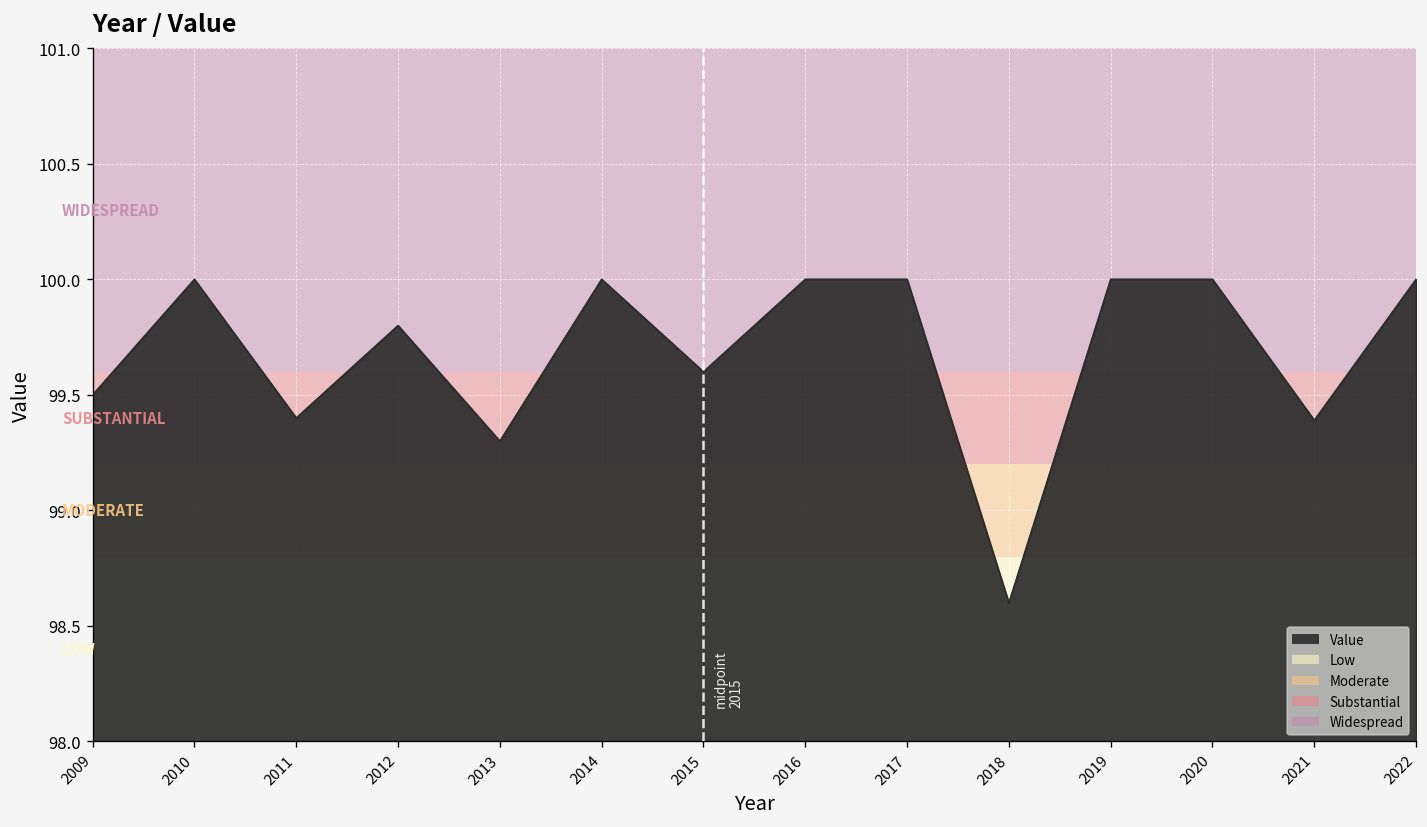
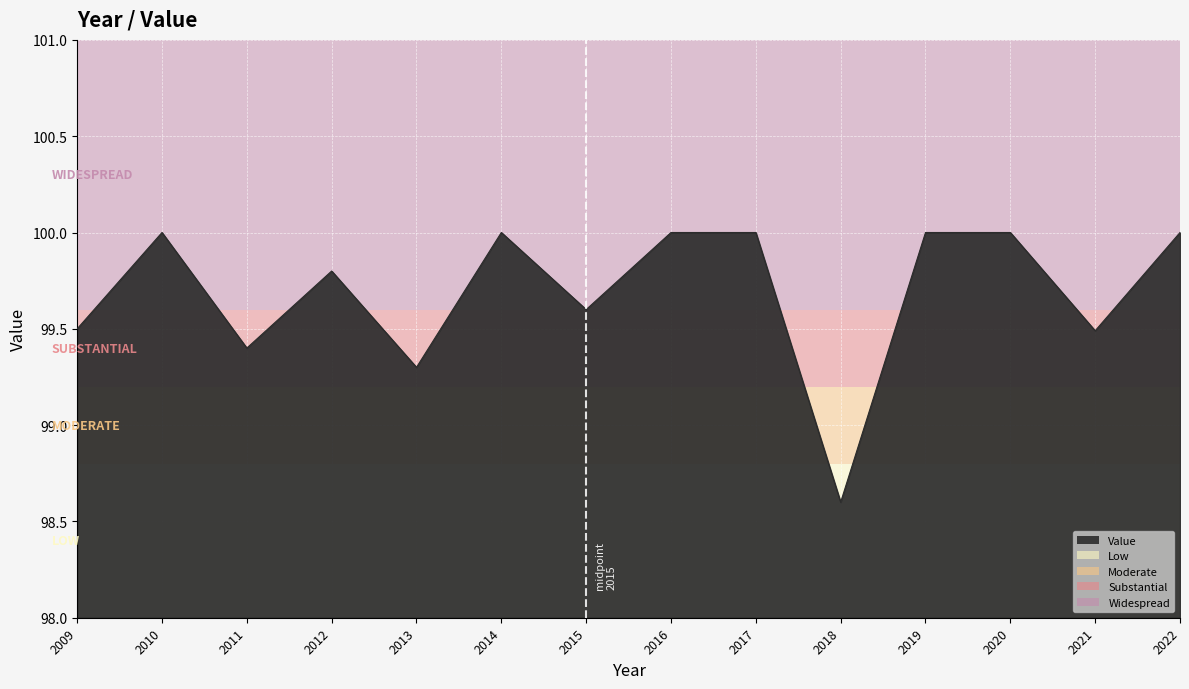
2021: 99.39 -> 99.49
